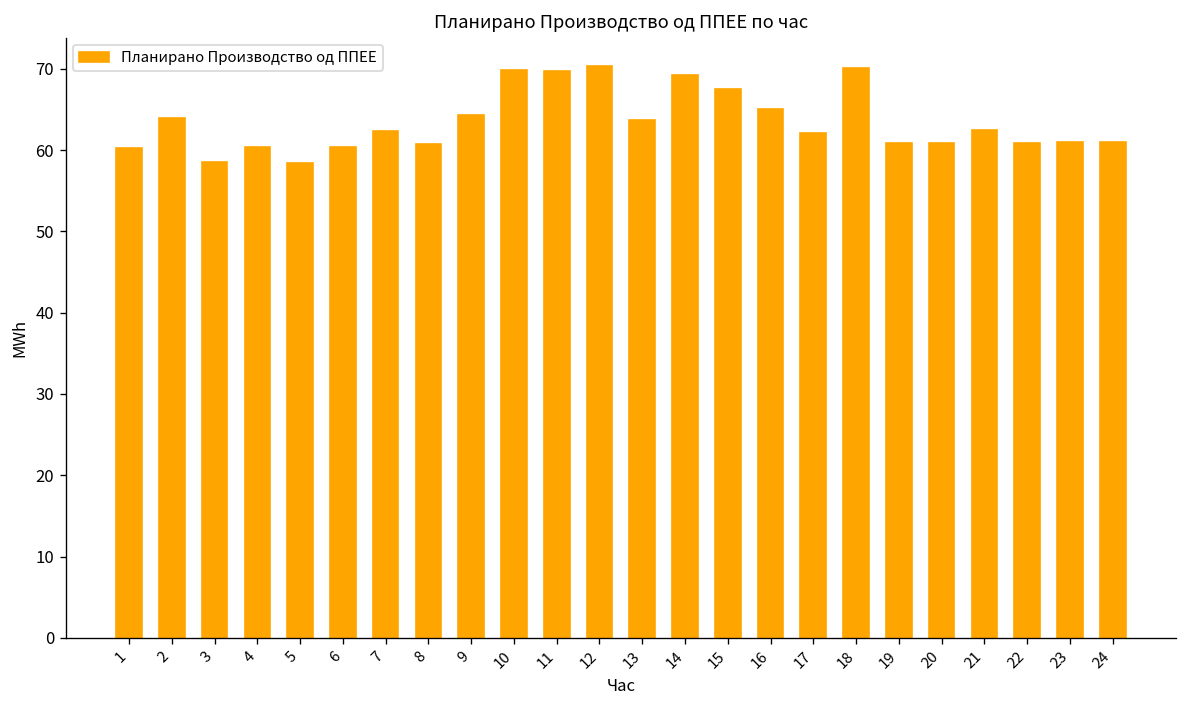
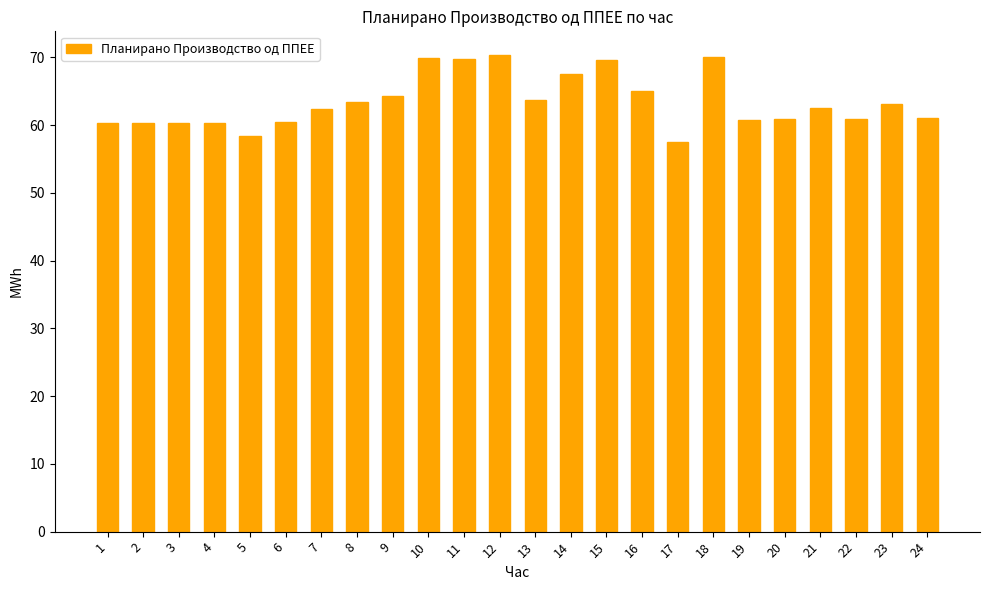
2: 64 -> 60
3: 58 -> 60
8: 61 -> 63
14: 69 -> 68
15: 68 -> 70
17: 62 -> 57
23: 61 -> 63
